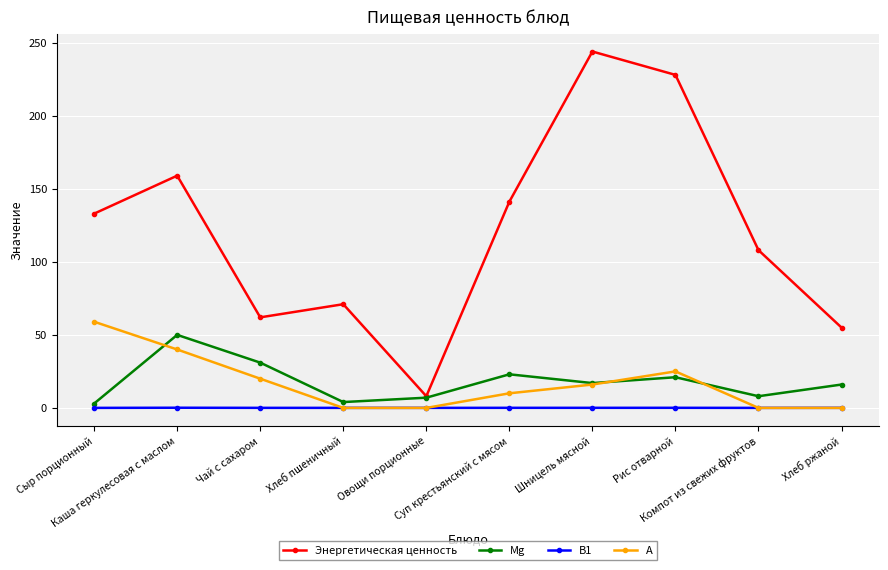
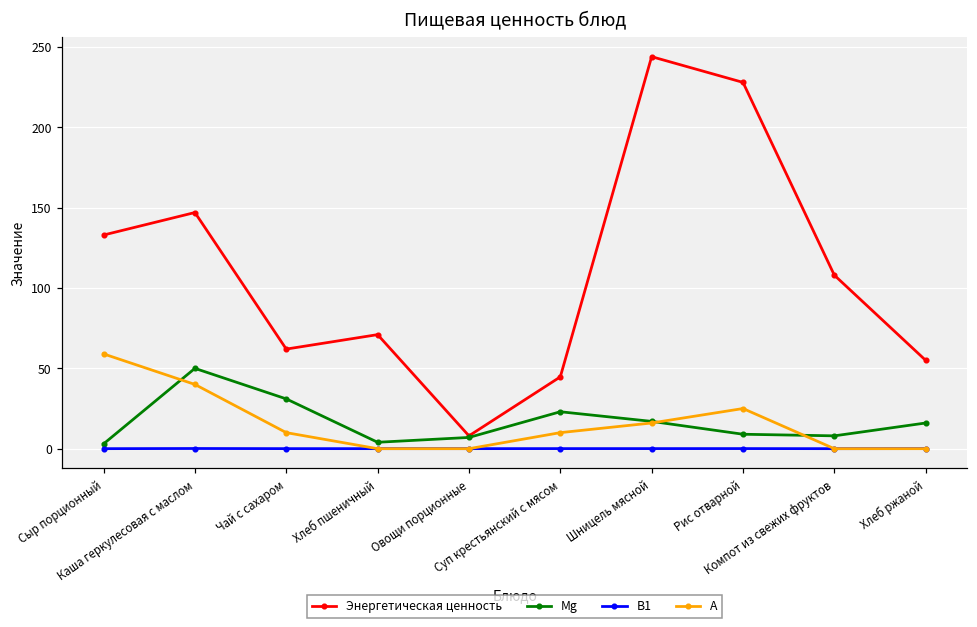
Энергетическая ценность, Каша геркулесовая с маслом: 159 -> 147
А, Чай с сахаром: 20 -> 10
Энергетическая ценность, Суп крестьянский с мясом: 141 -> 45
Мg, Рис отварной: 21 -> 9
